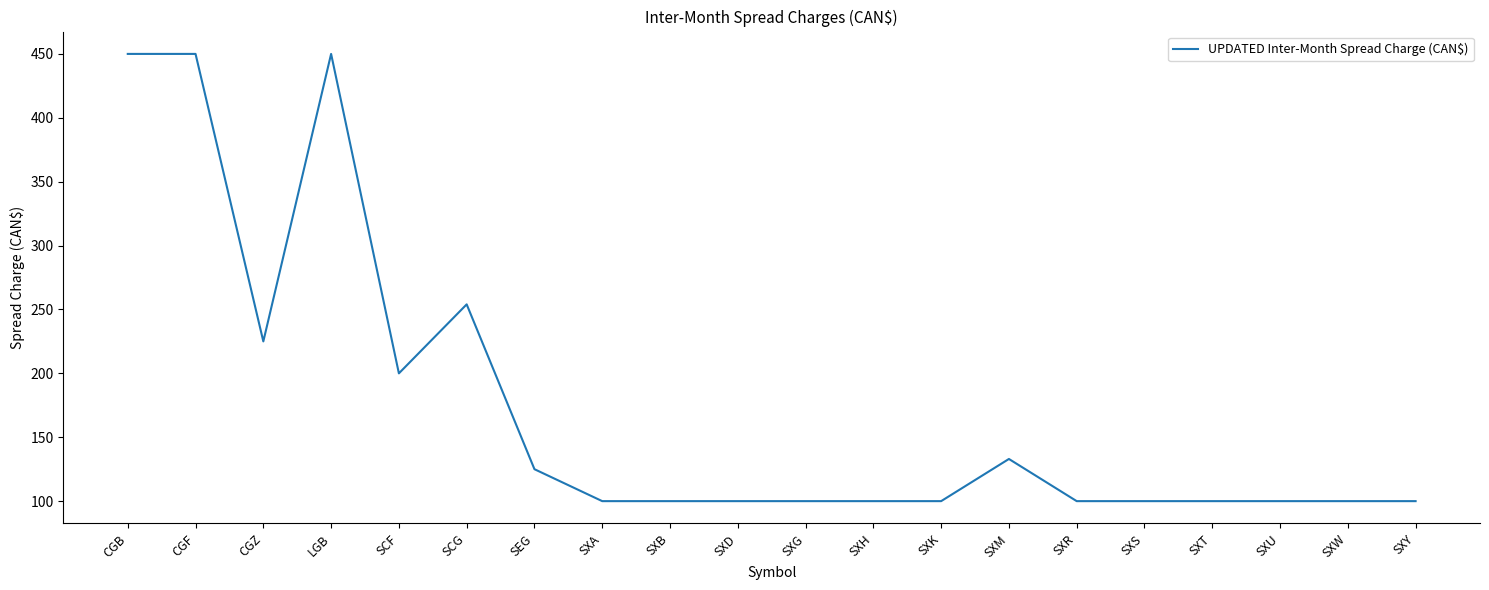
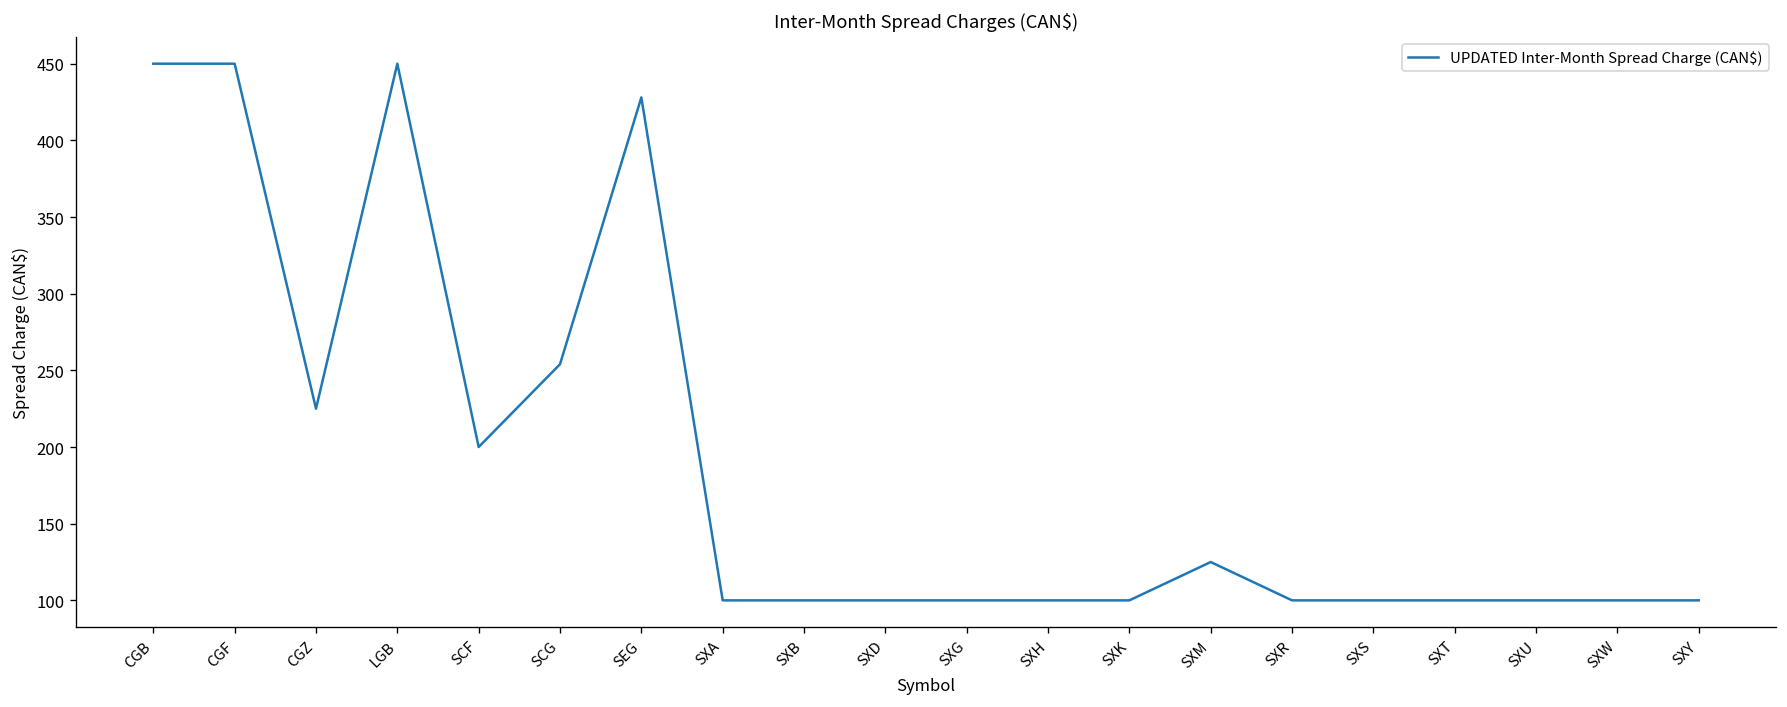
SEG: 125 -> 428
SXM: 133 -> 125
